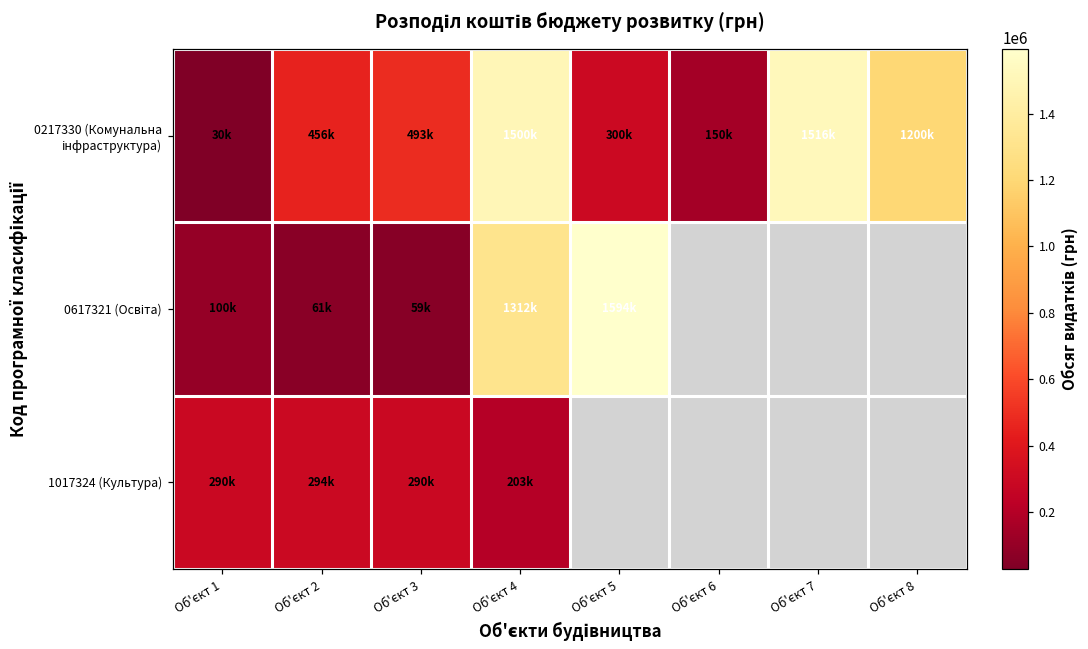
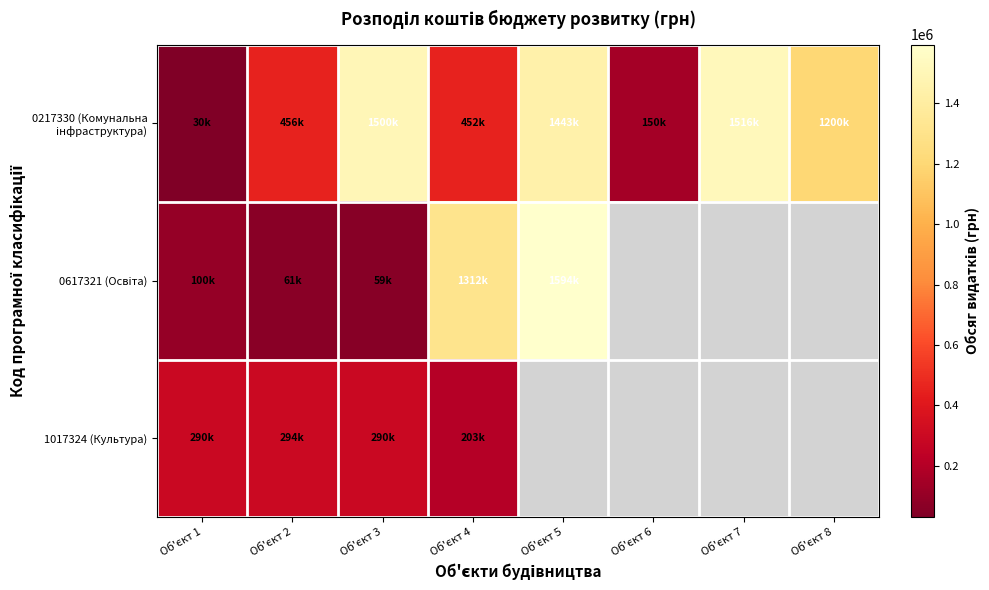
0217330 (Комунальна інфраструктура), Об'єкт 3: 493k -> 1500k
0217330 (Комунальна інфраструктура), Об'єкт 4: 1500k -> 452k
0217330 (Комунальна інфраструктура), Об'єкт 5: 300k -> 1443k
